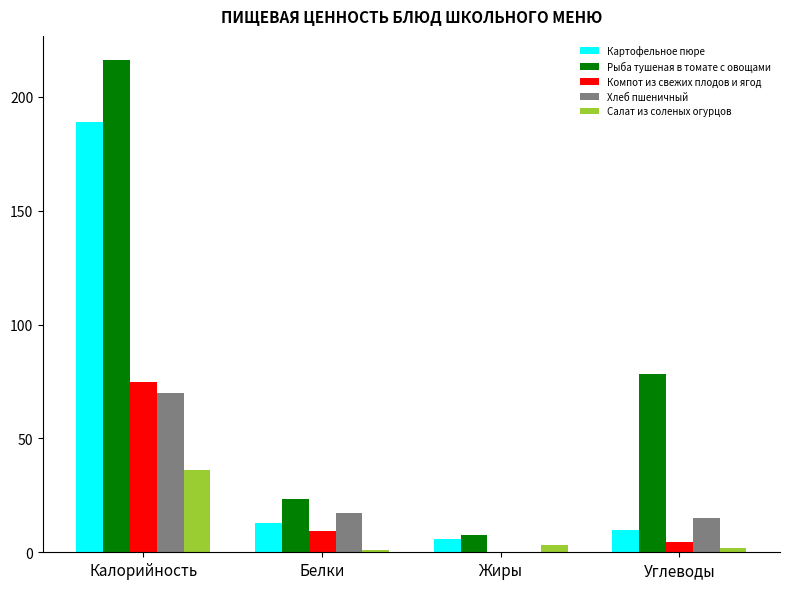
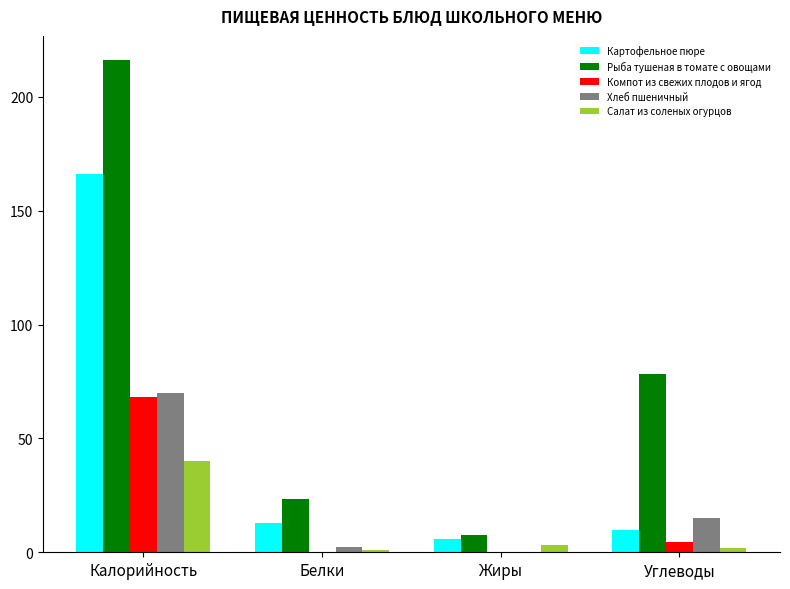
Картофельное пюре, Калорийность: 189 -> 166
Компот из свежих плодов и ягод, Калорийность: 75 -> 68
Салат из соленых огурцов, Калорийность: 36 -> 40
Компот из свежих плодов и ягод, Белки: 9 -> 0
Хлеб пшеничный, Белки: 17 -> 2
